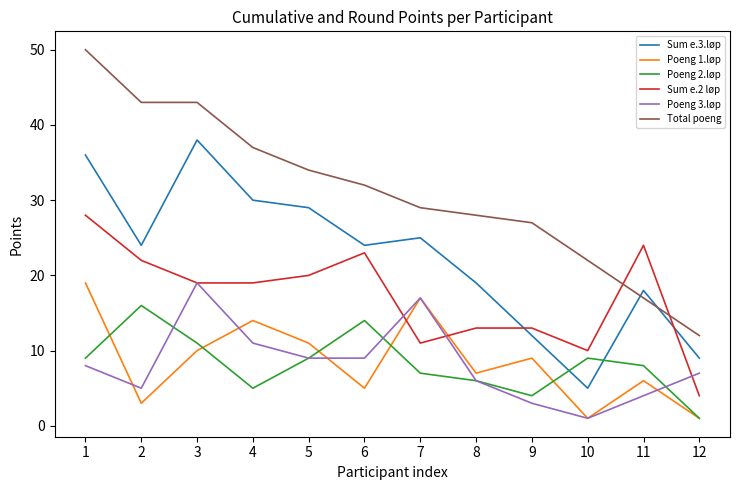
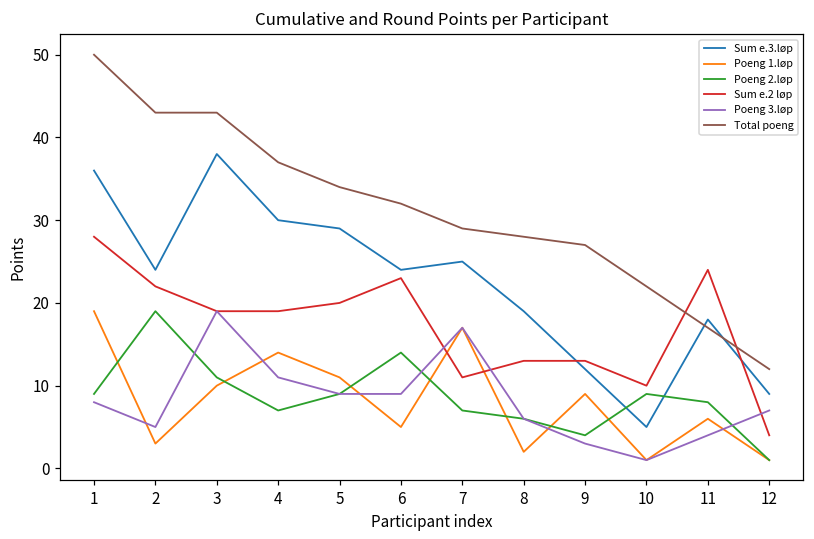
Poeng 2.løp, 2: 16 -> 19
Poeng 2.løp, 4: 5 -> 7
Poeng 1.løp, 8: 7 -> 2
